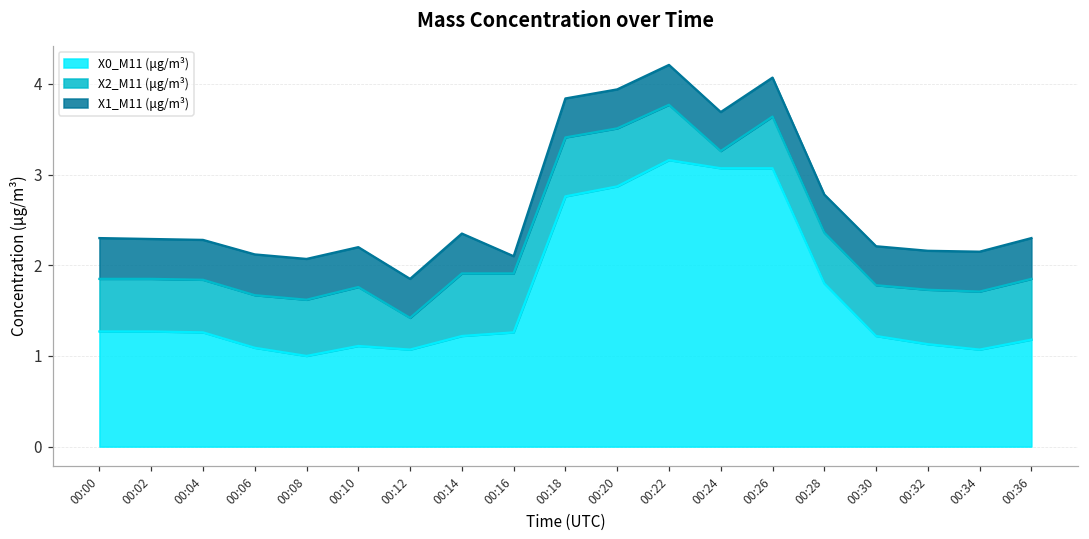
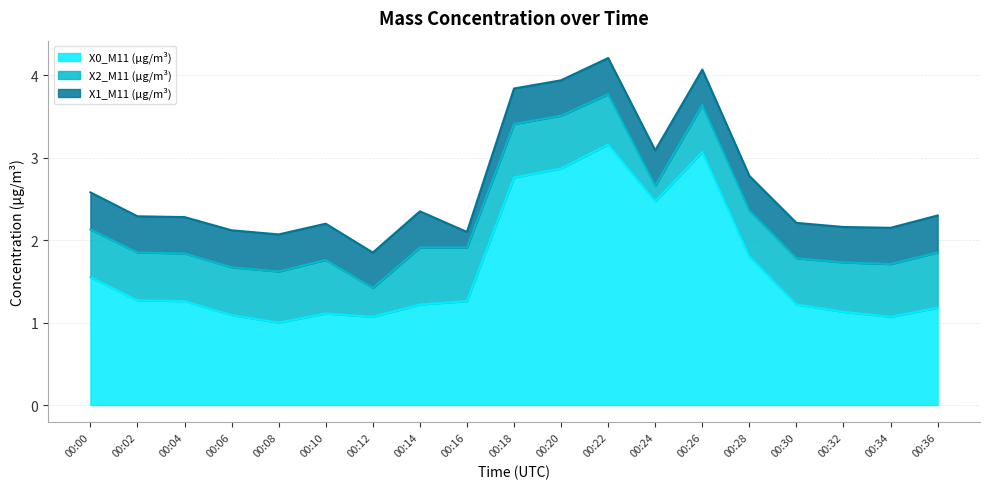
X0_M11 (μg/m³), 00:00: 1.3 -> 1.6
X0_M11 (μg/m³), 00:24: 3.1 -> 2.5
